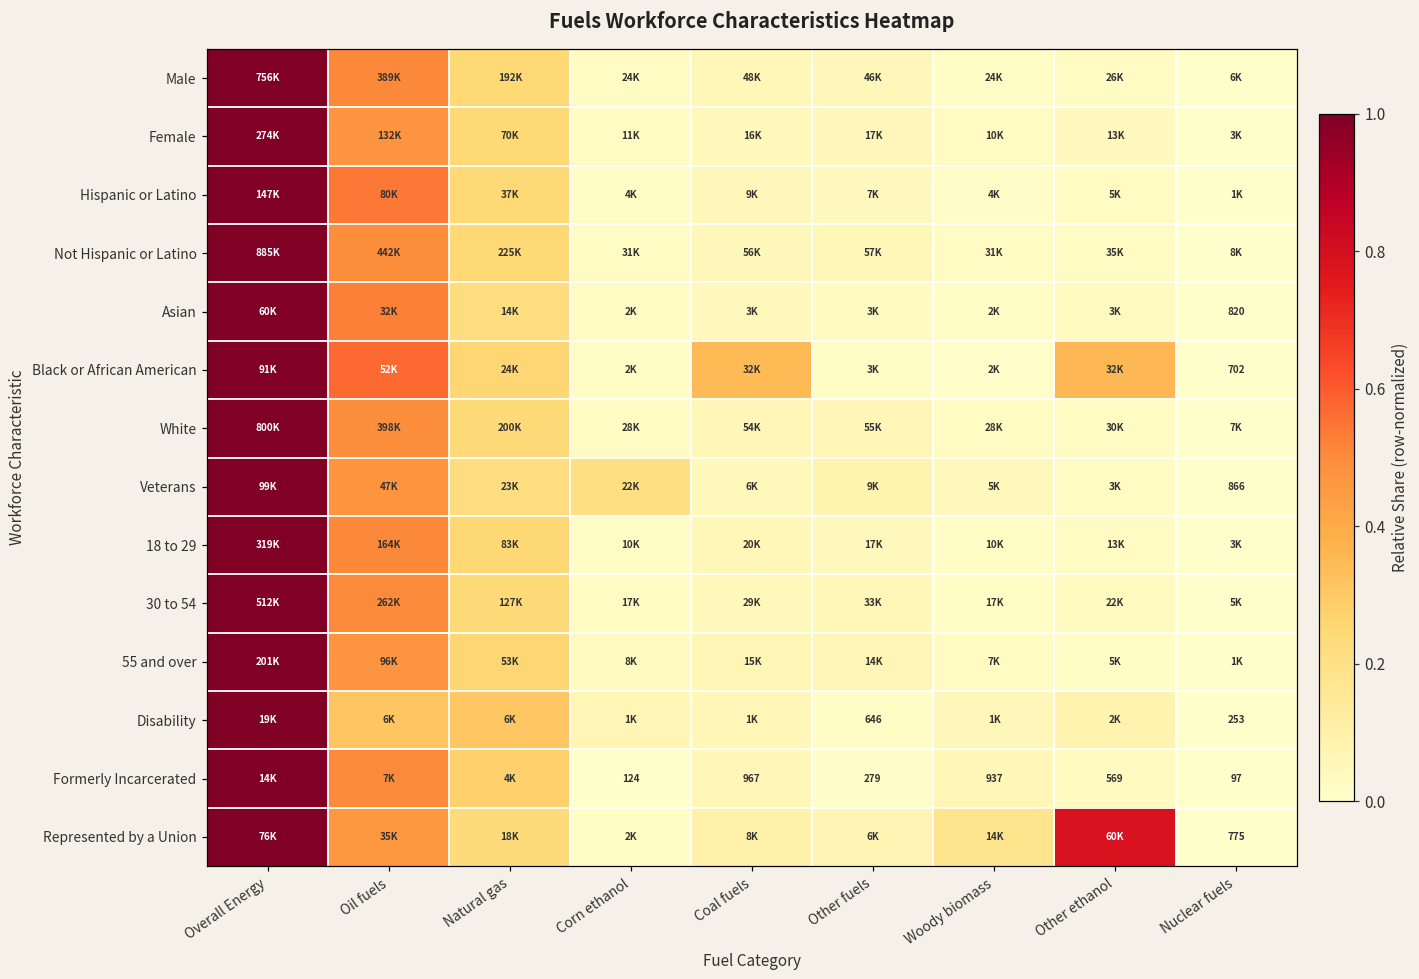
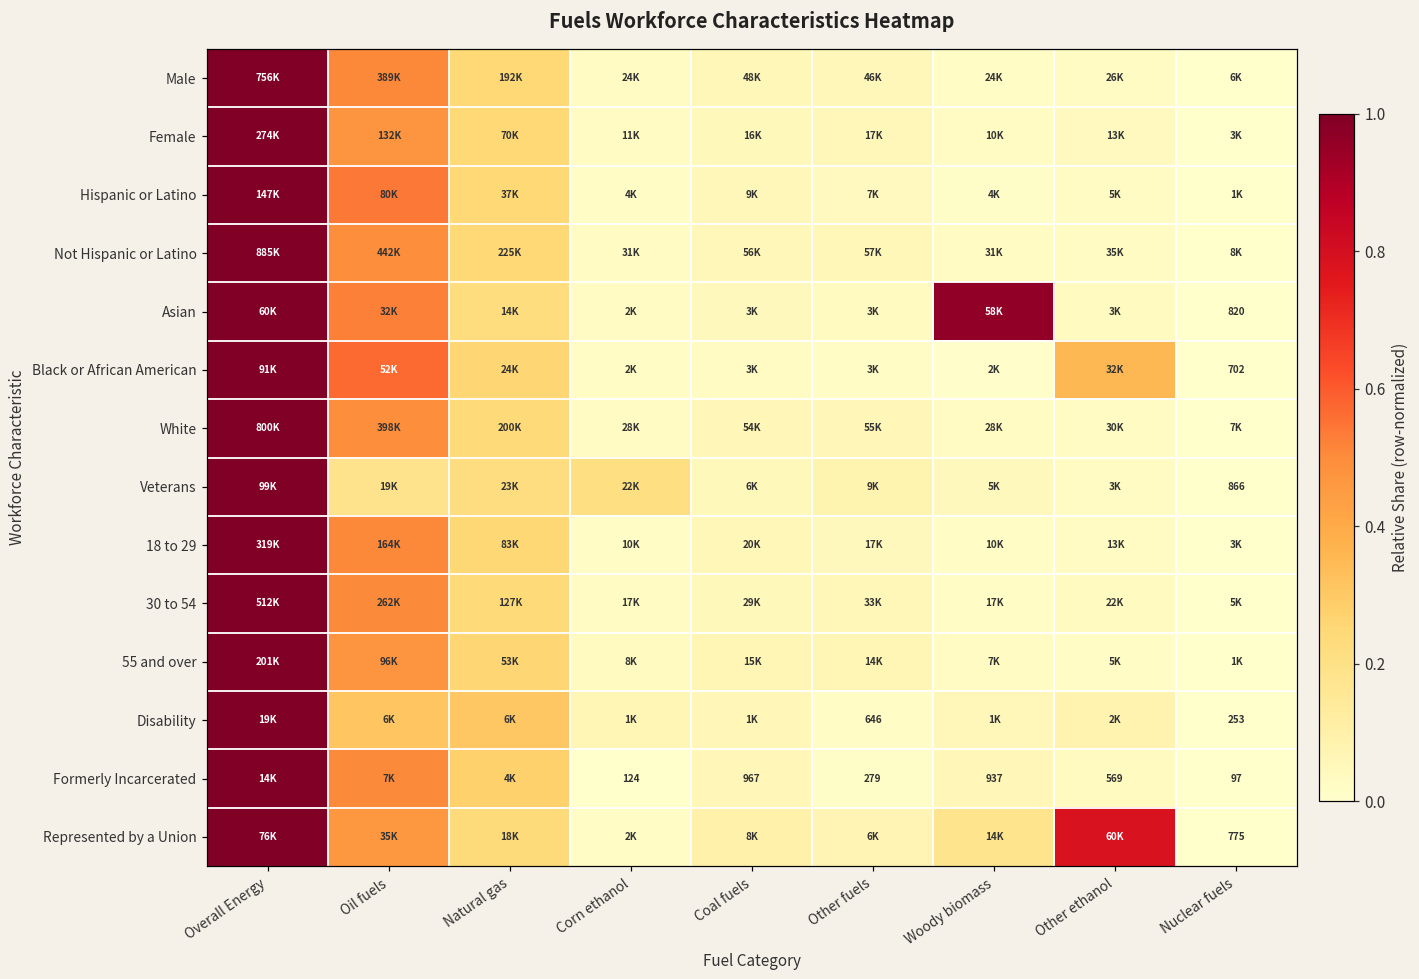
Asian, Woody biomass: 2K -> 58K
Black or African American, Coal fuels: 32K -> 3K
Veterans, Oil fuels: 47K -> 19K
